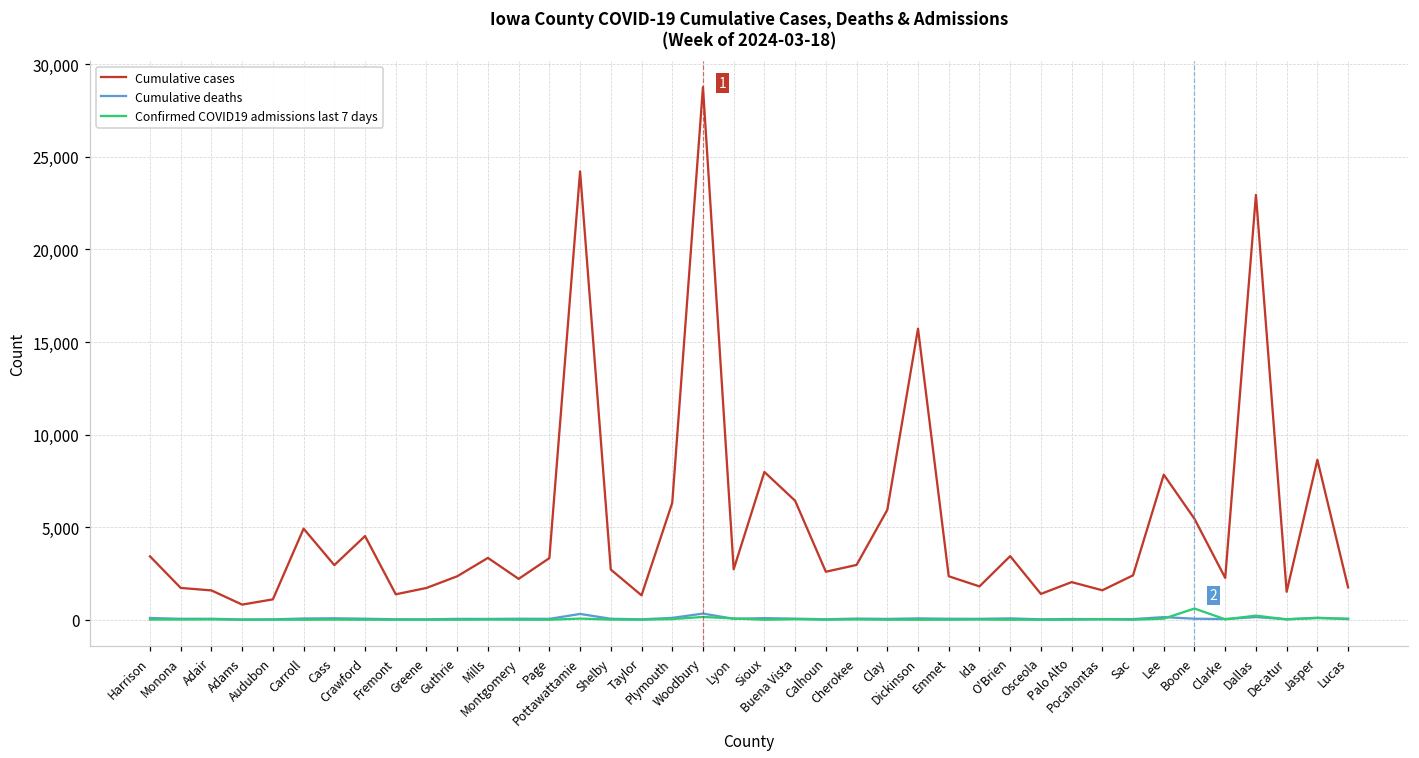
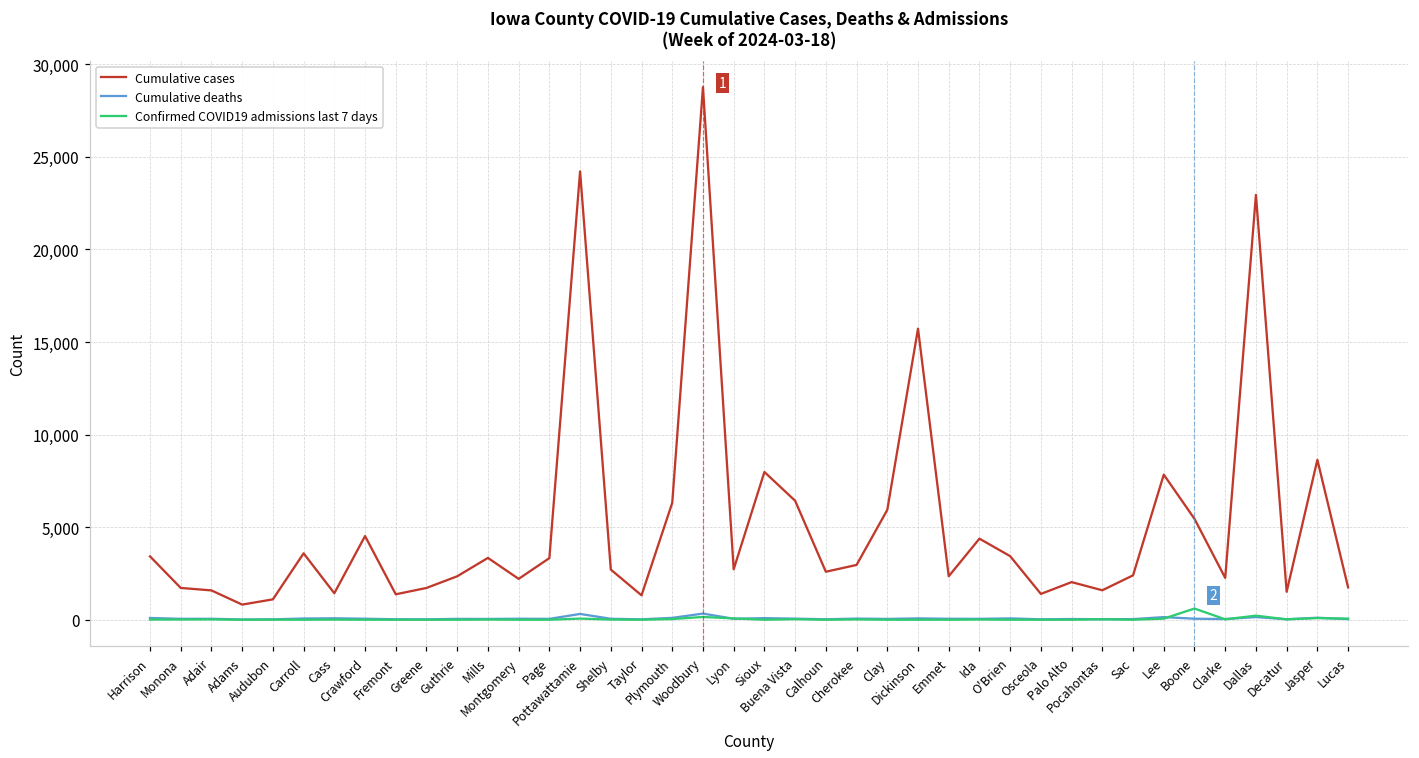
Cumulative cases, Carroll: 4,900 -> 3,600
Cumulative cases, Cass: 2,900 -> 1,400
Cumulative cases, Ida: 1,800 -> 4,400
